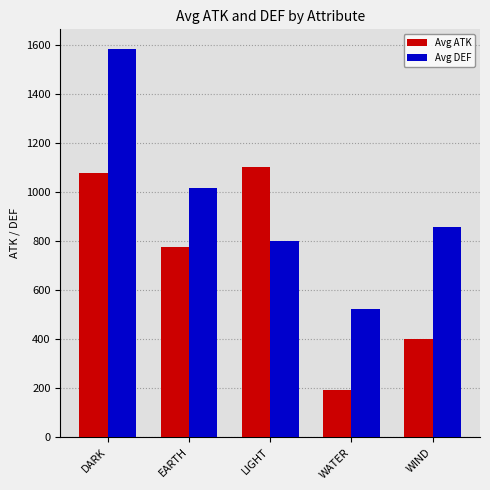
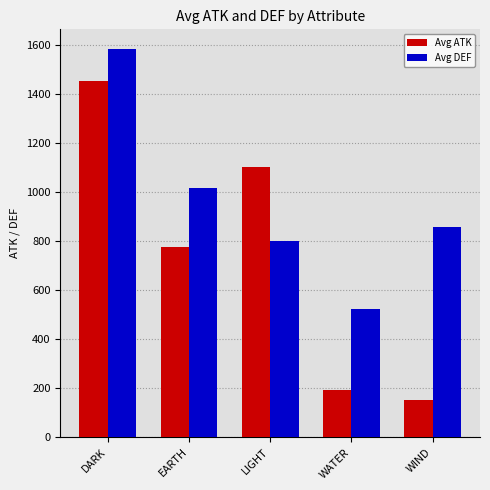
Avg ATK, DARK: 1080 -> 1450
Avg ATK, WIND: 400 -> 150
